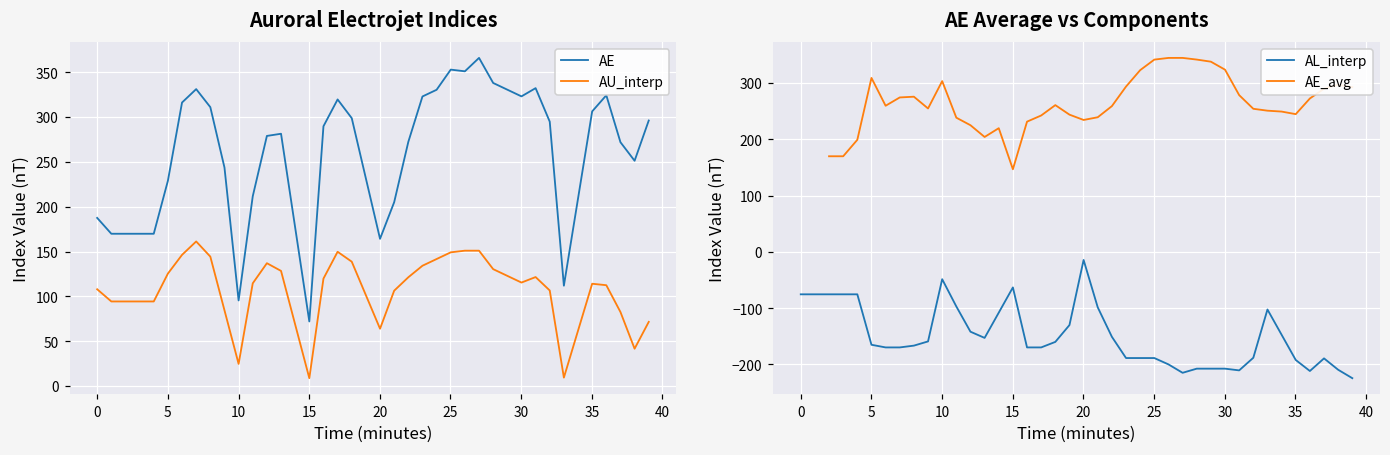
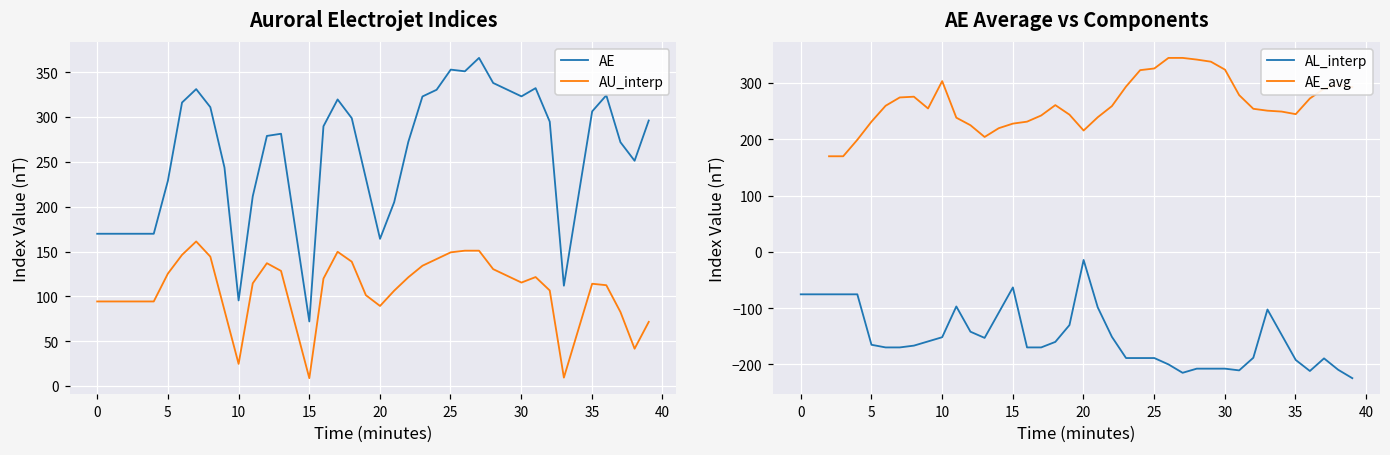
Auroral Electrojet Indices, AE, 0: 190 -> 170
Auroral Electrojet Indices, AU_interp, 0: 110 -> 90
Auroral Electrojet Indices, AU_interp, 20: 60 -> 90
AE Average vs Components, AE_avg, 5: 310 -> 230
AE Average vs Components, AL_interp, 10: -50 -> -150
AE Average vs Components, AE_avg, 15: 150 -> 230
AE Average vs Components, AE_avg, 20: 230 -> 220
AE Average vs Components, AE_avg, 25: 340 -> 330
